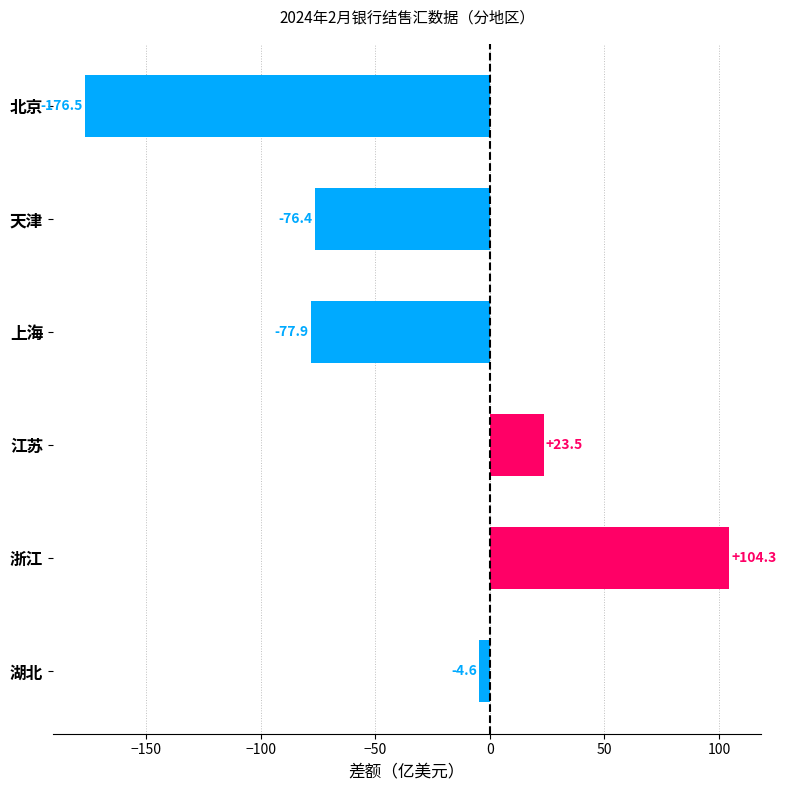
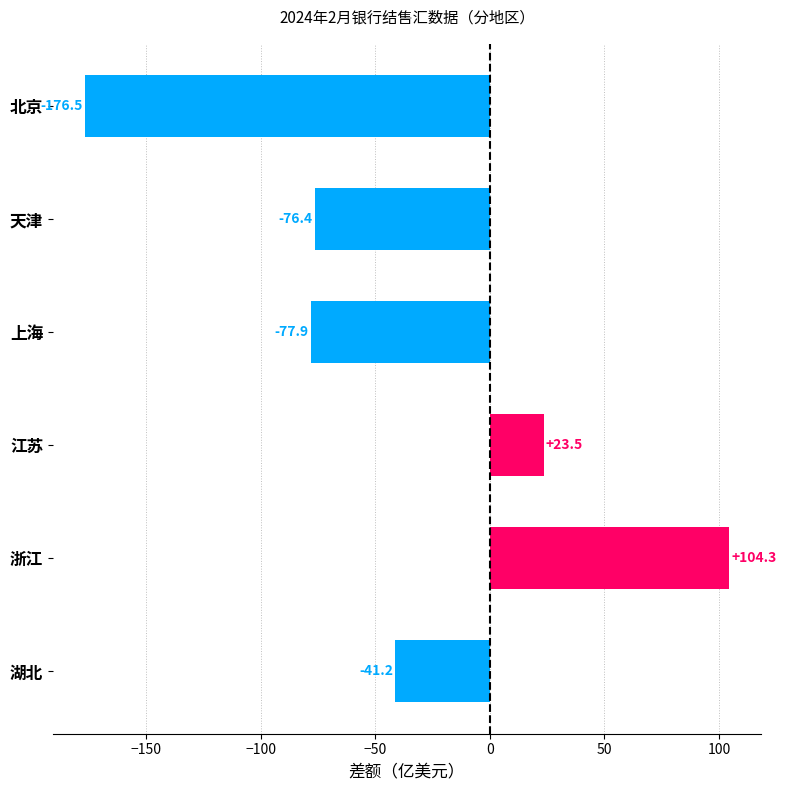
湖北: -4.6 -> -41.2
